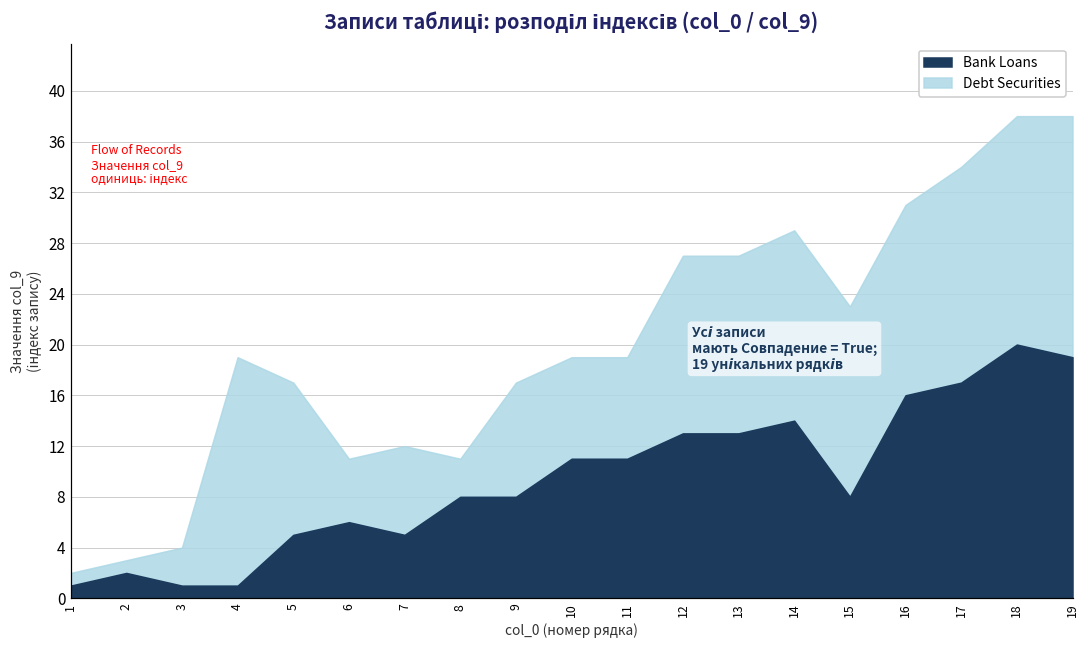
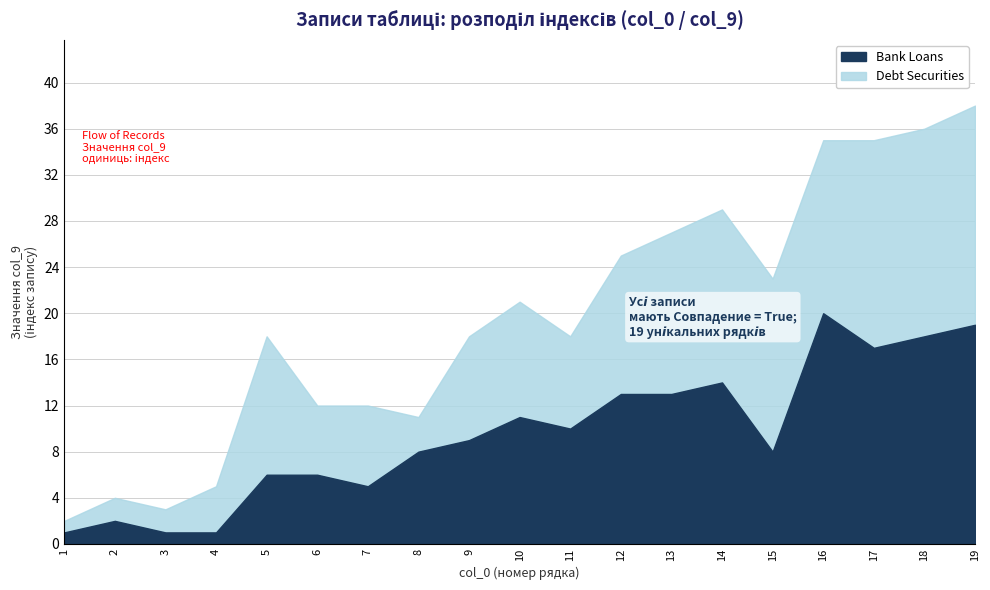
Debt Securities, 2: 1 -> 2
Debt Securities, 3: 3 -> 2
Debt Securities, 4: 18 -> 4
Bank Loans, 5: 5 -> 6
Debt Securities, 6: 5 -> 6
Bank Loans, 9: 8 -> 9
Debt Securities, 10: 8 -> 10
Bank Loans, 11: 11 -> 10
Debt Securities, 12: 14 -> 12
Bank Loans, 16: 16 -> 20
Debt Securities, 17: 17 -> 18
Bank Loans, 18: 20 -> 18
